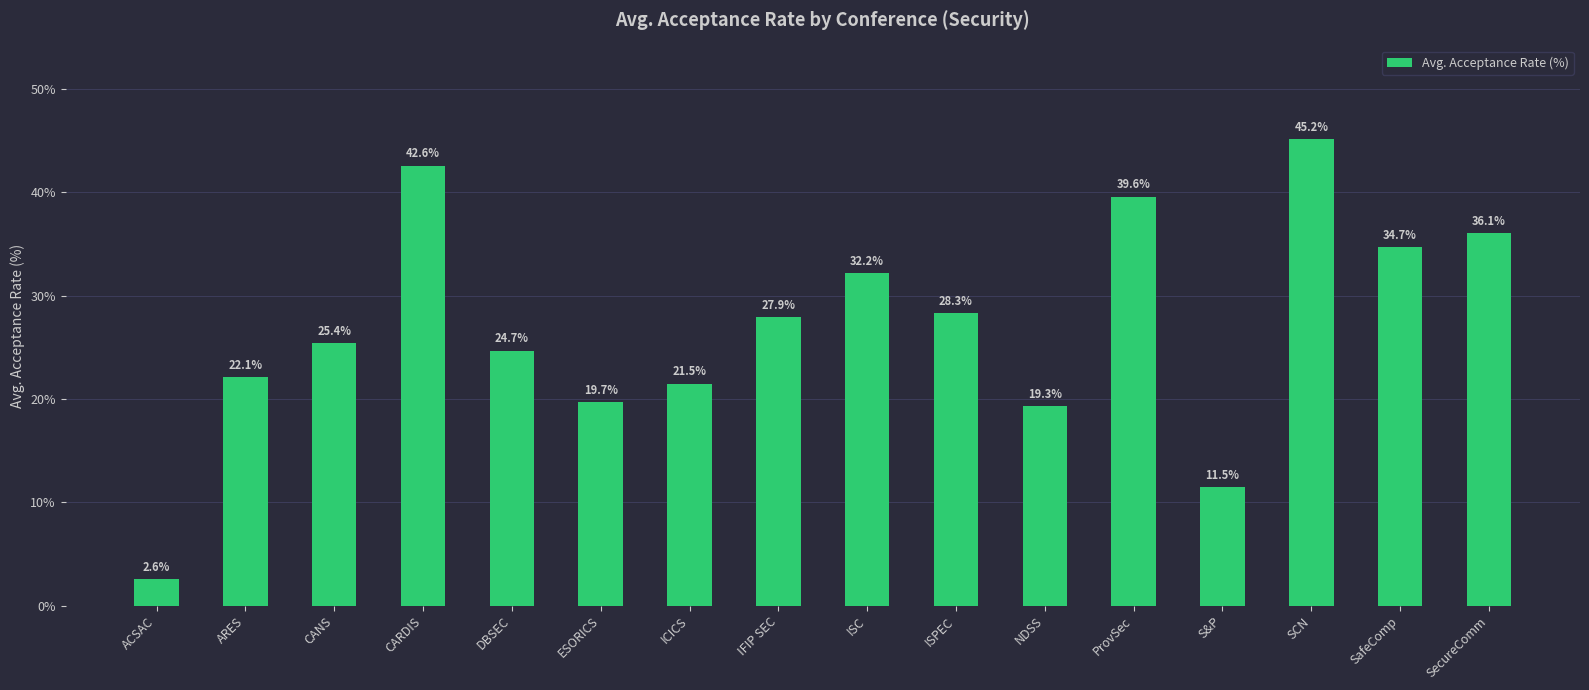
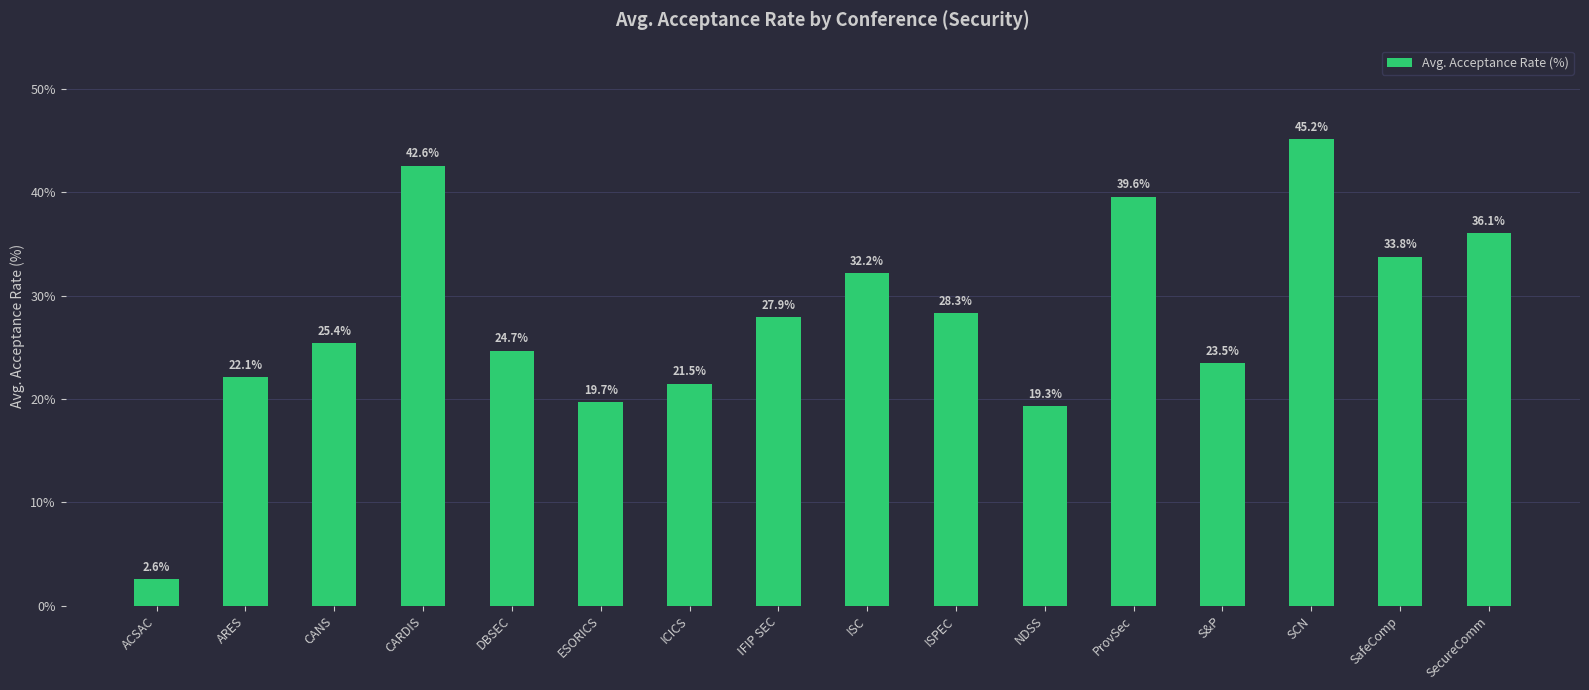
S&P: 11.5% -> 23.5%
SafeComp: 34.7% -> 33.8%
